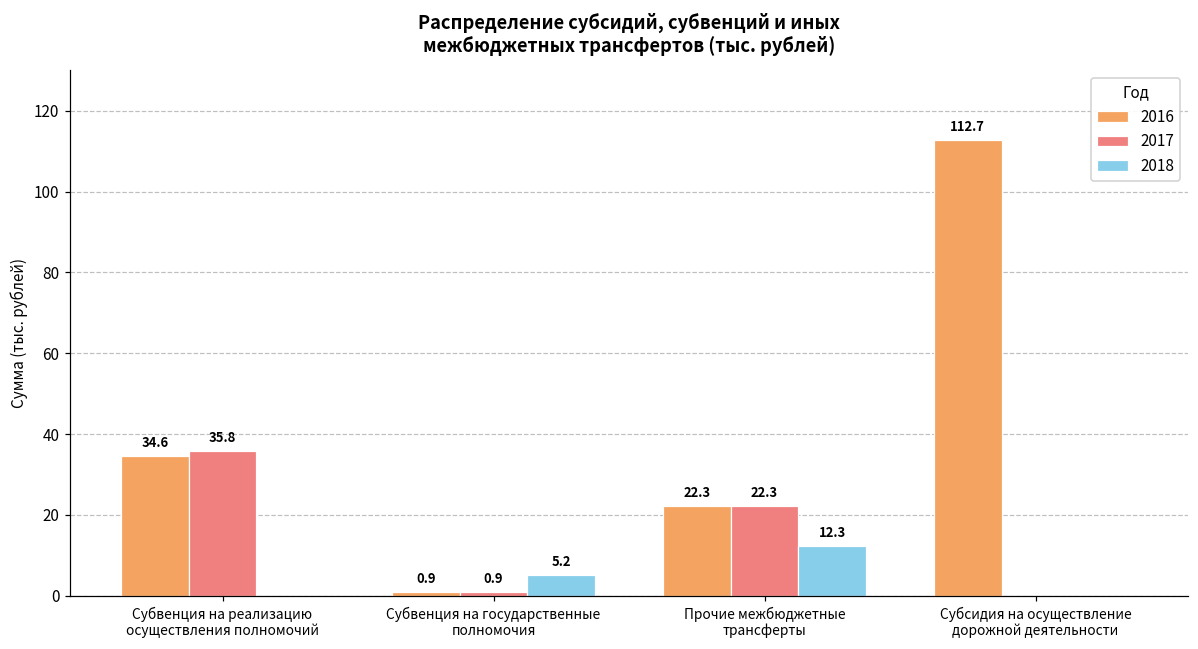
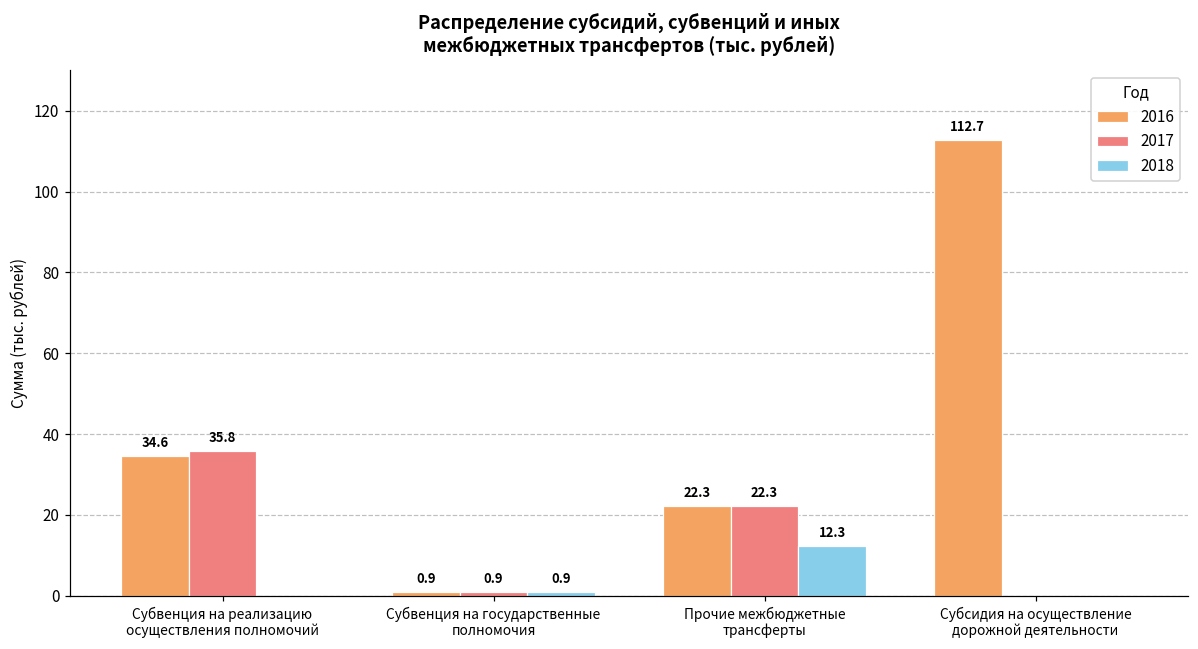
2018, Субвенция на государственные полномочия: 5.2 -> 0.9
